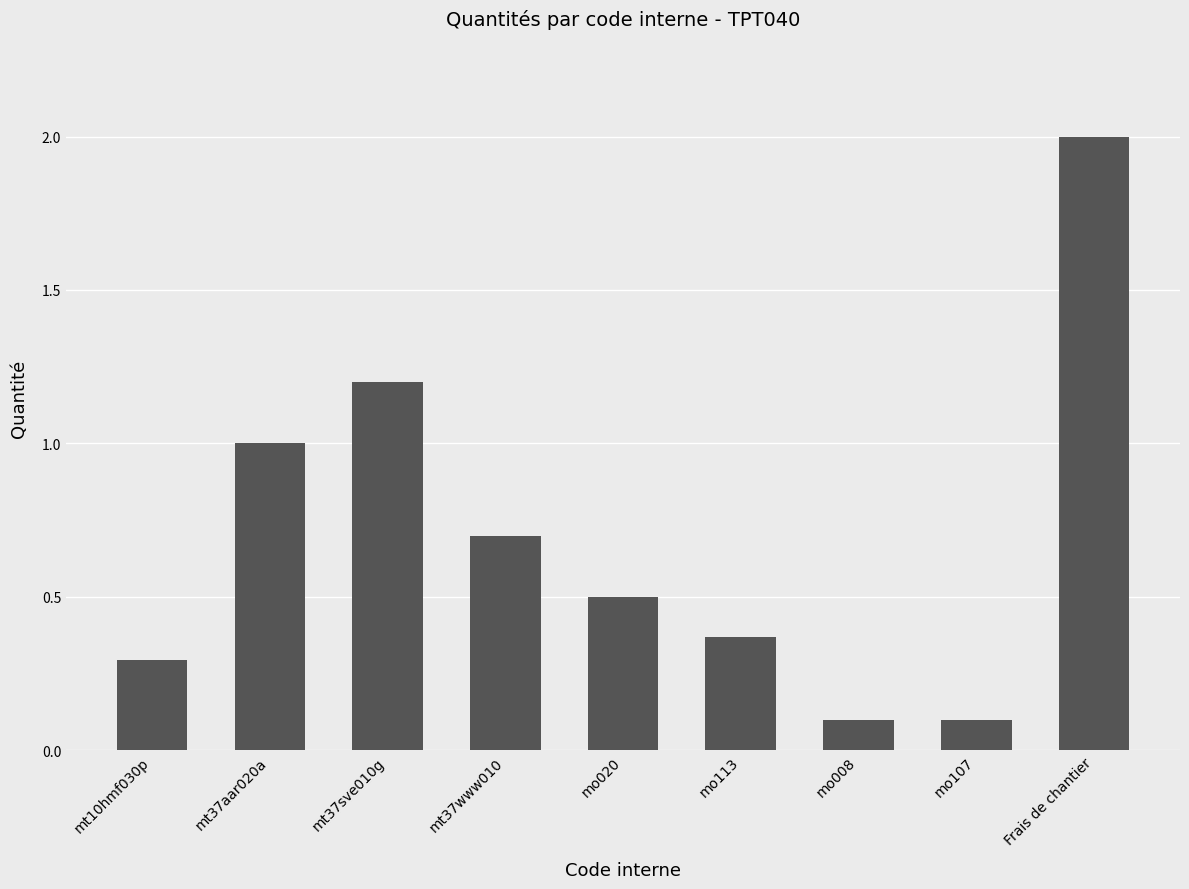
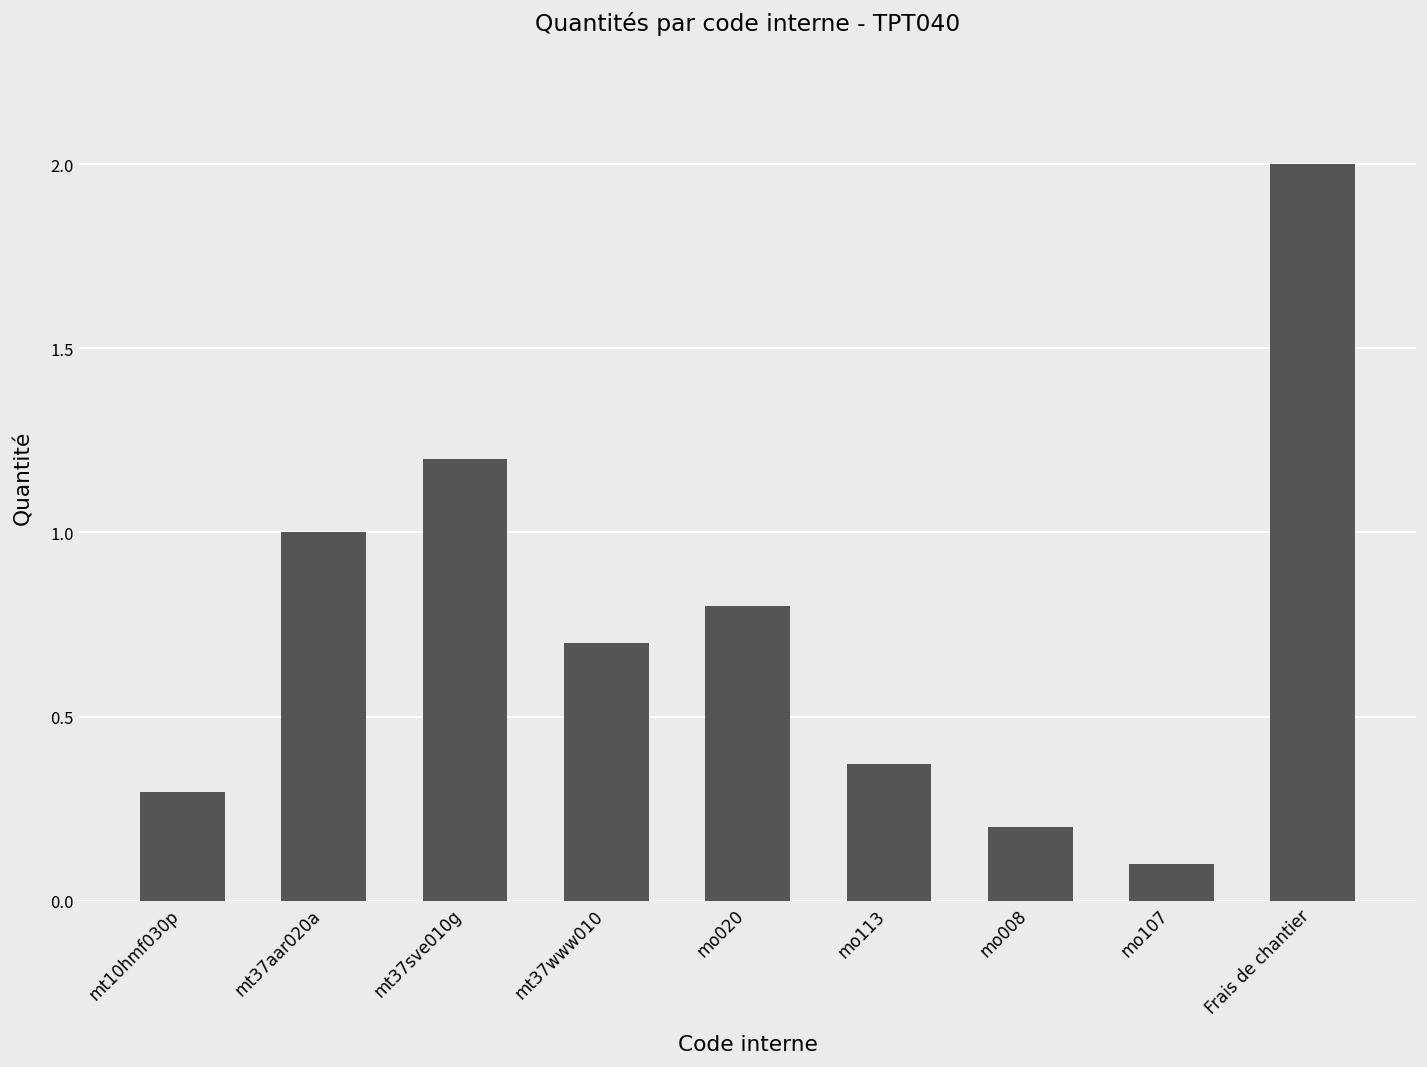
mo020: 0.5 -> 0.8
mo008: 0.1 -> 0.2
